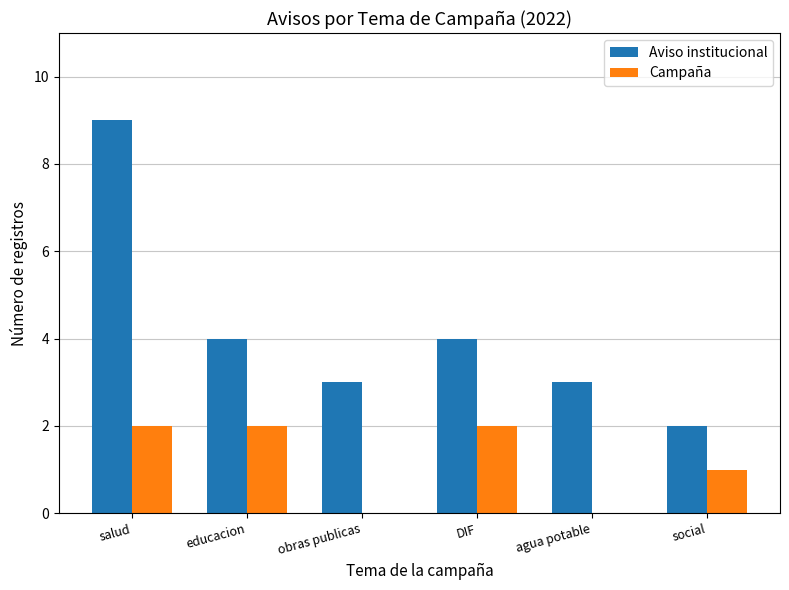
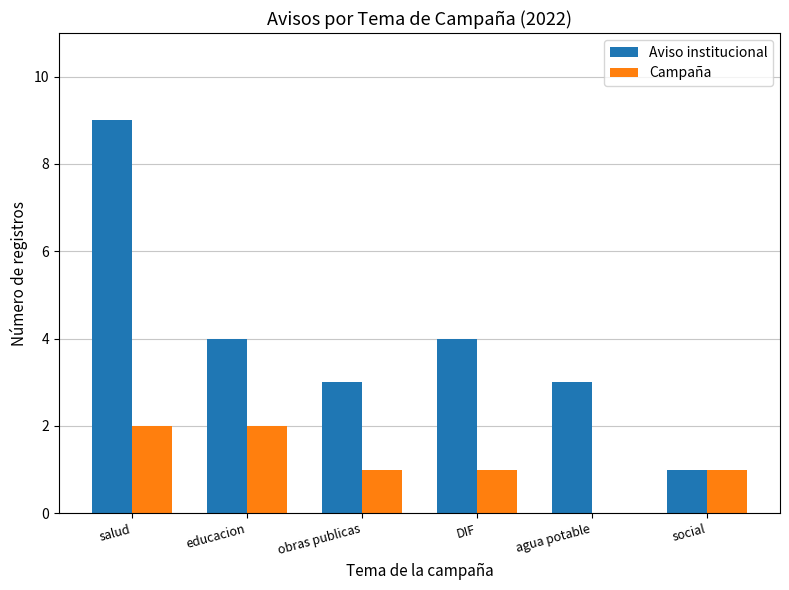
Campaña, obras publicas: 0 -> 1
Campaña, DIF: 2 -> 1
Aviso institucional, social: 2 -> 1
